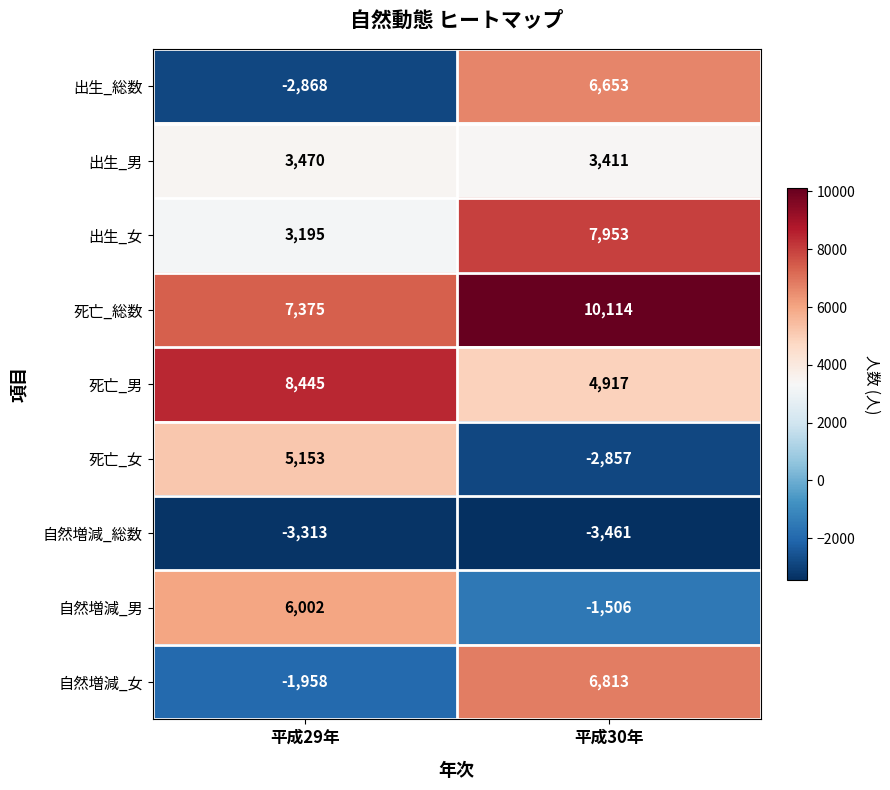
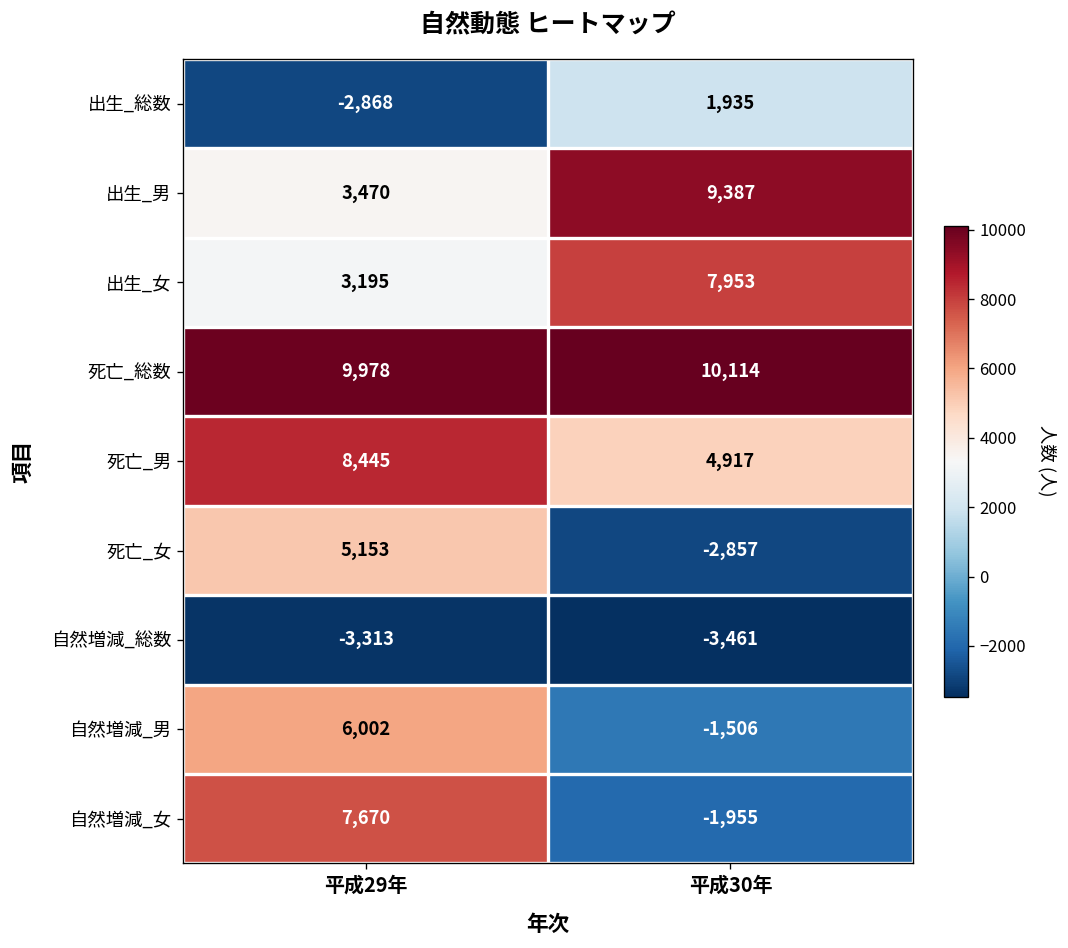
出生_総数, 平成30年: 6,653 -> 1,935
出生_男, 平成30年: 3,411 -> 9,387
死亡_総数, 平成29年: 7,375 -> 9,978
自然増減_女, 平成29年: -1,958 -> 7,670
自然増減_女, 平成30年: 6,813 -> -1,955
